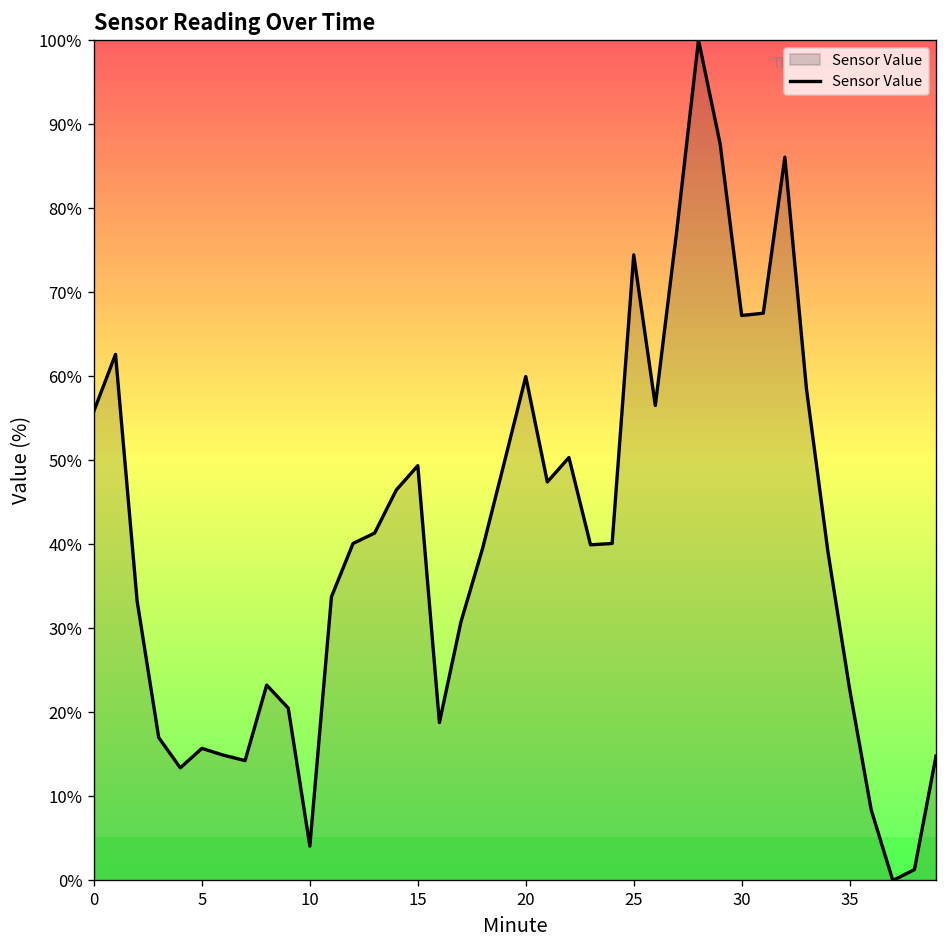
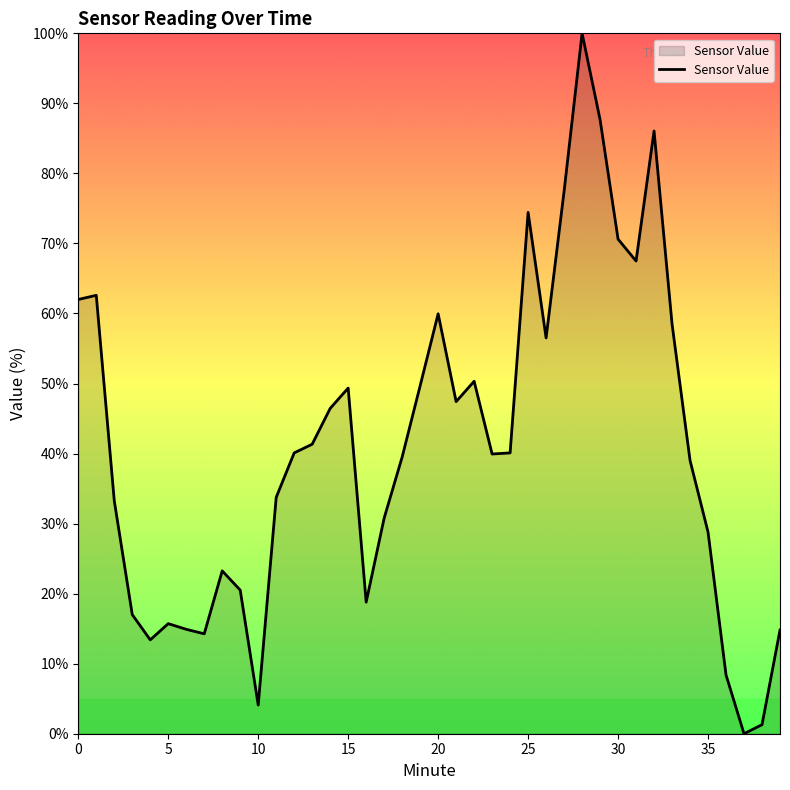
0: 56% -> 62%
30: 67% -> 71%
35: 23% -> 29%
